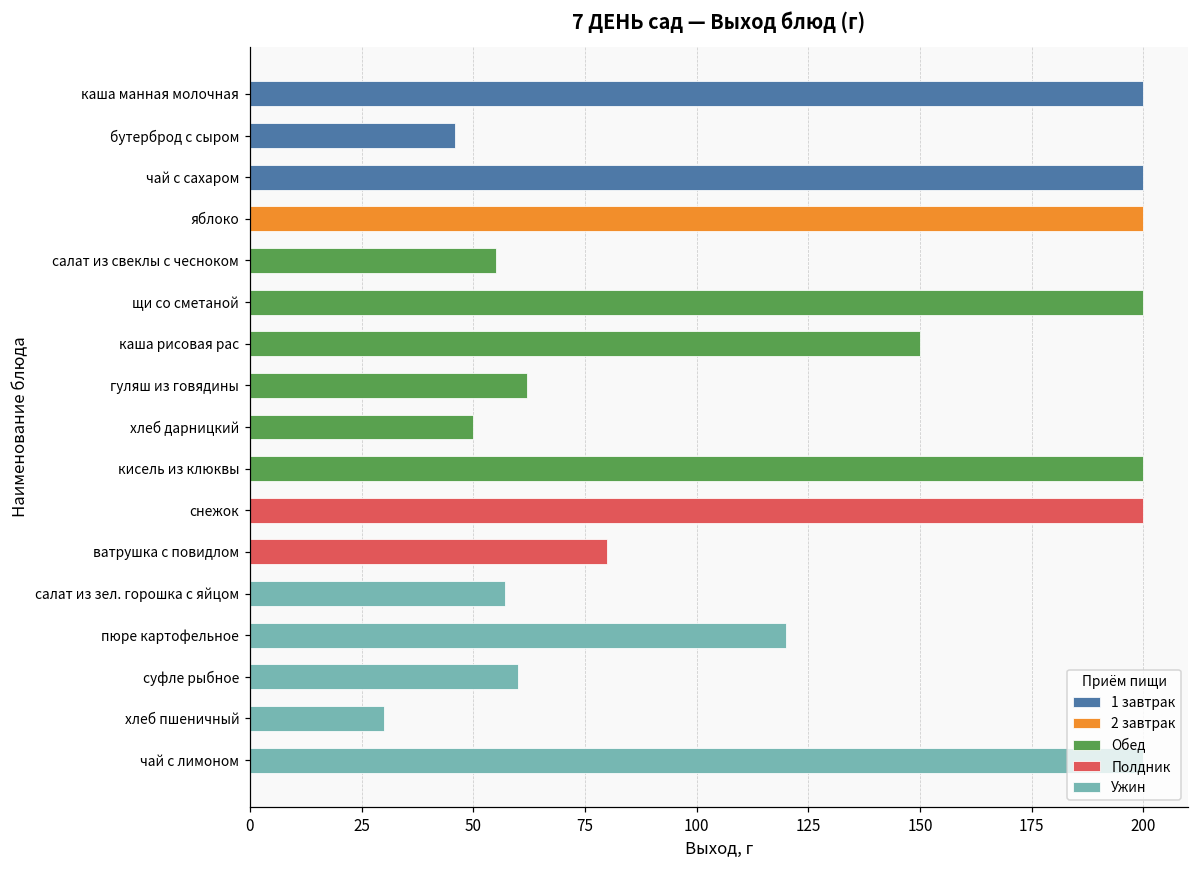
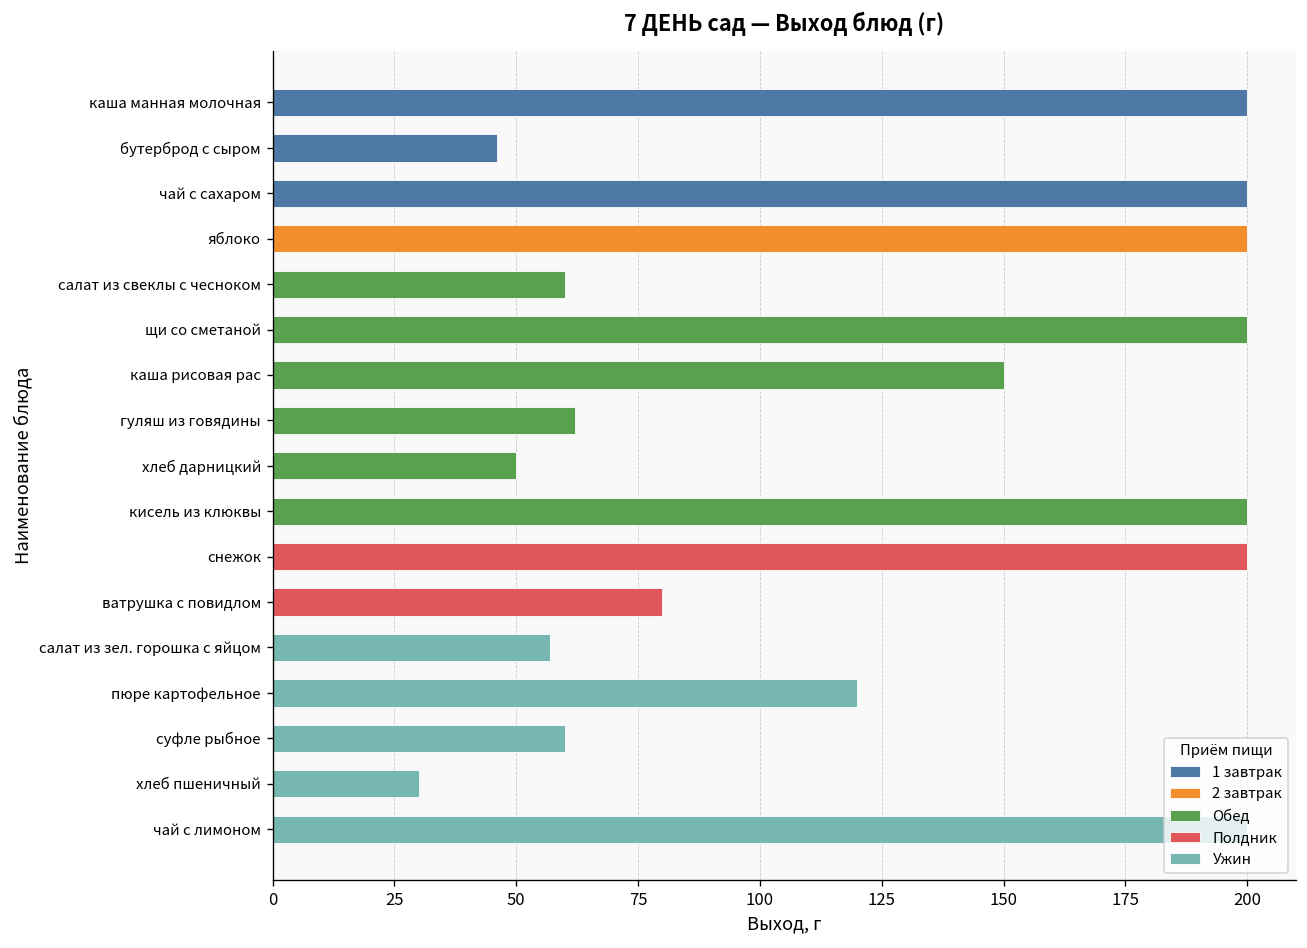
Обед, салат из свеклы с чесноком: 55 -> 60
